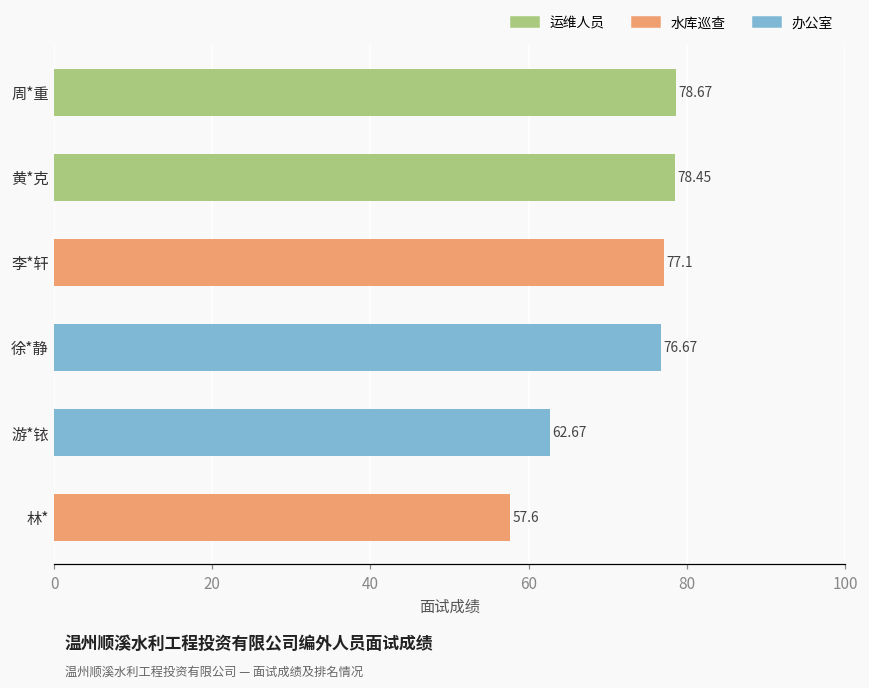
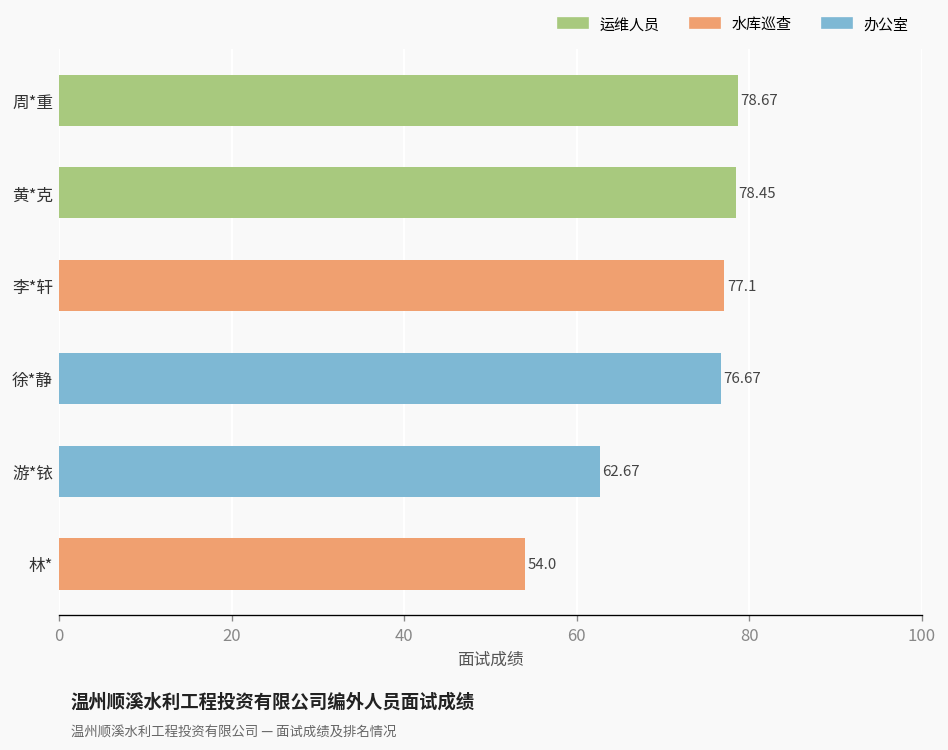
林*: 57.6 -> 54.0
